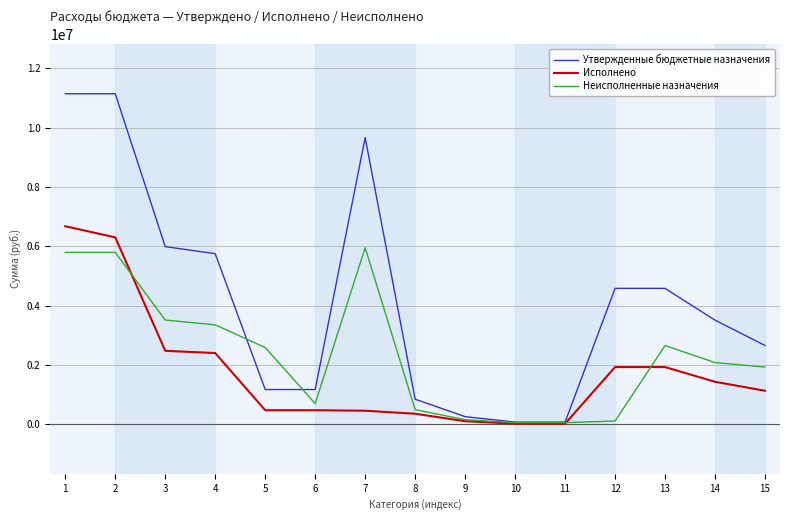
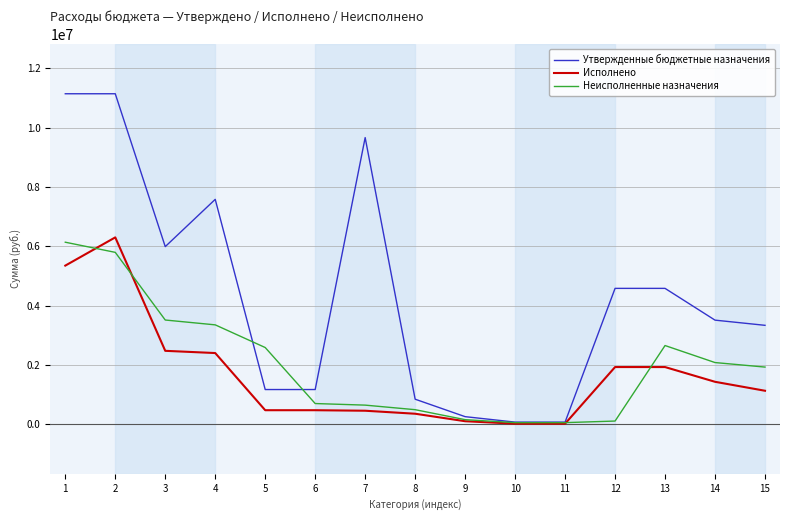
Исполнено, 1: 6700000 -> 5400000
Неисполненные назначения, 1: 5800000 -> 6100000
Утвержденные бюджетные назначения, 4: 5800000 -> 7600000
Неисполненные назначения, 7: 6000000 -> 600000
Утвержденные бюджетные назначения, 15: 2700000 -> 3300000
